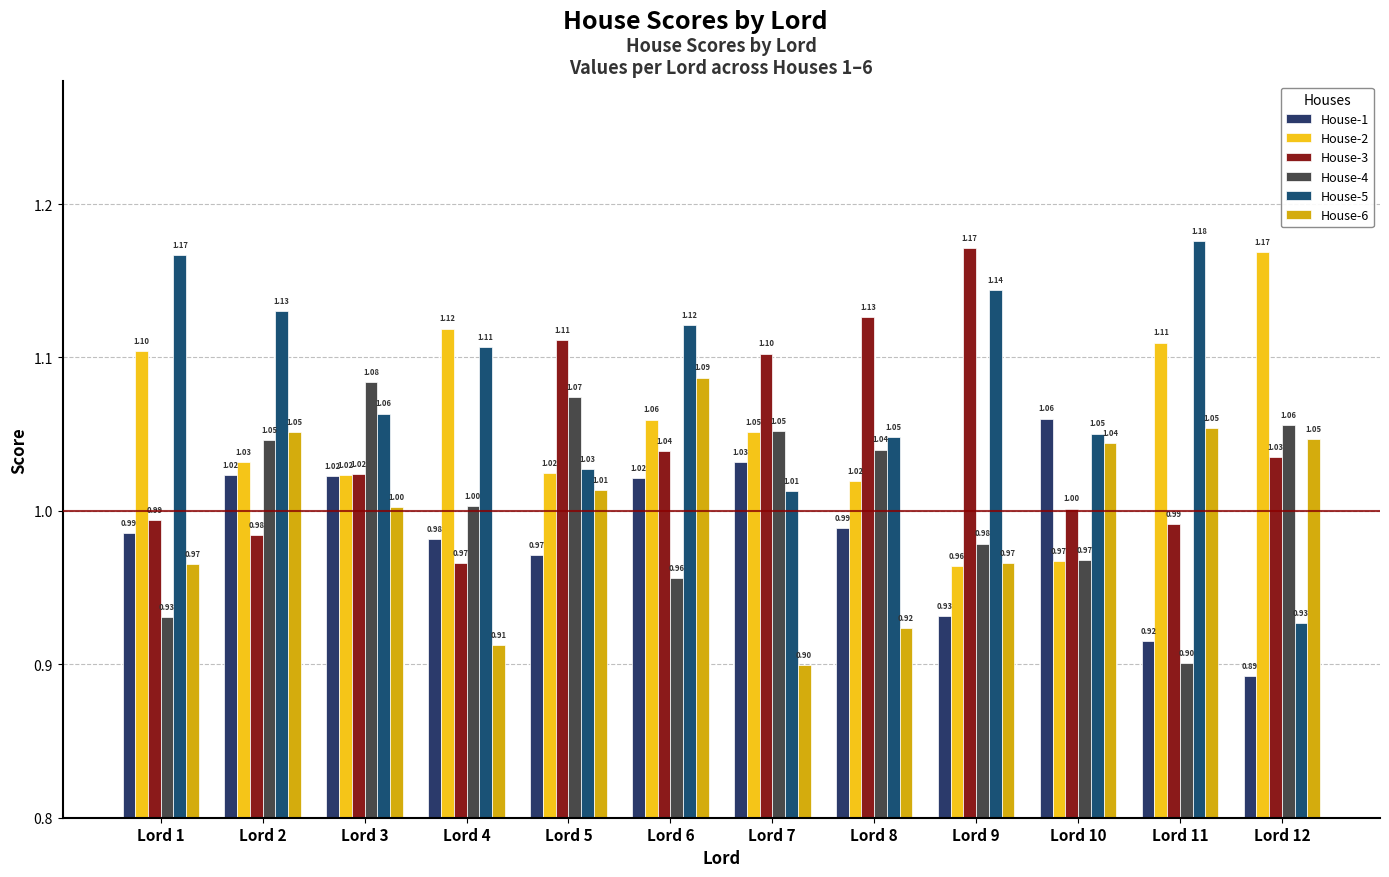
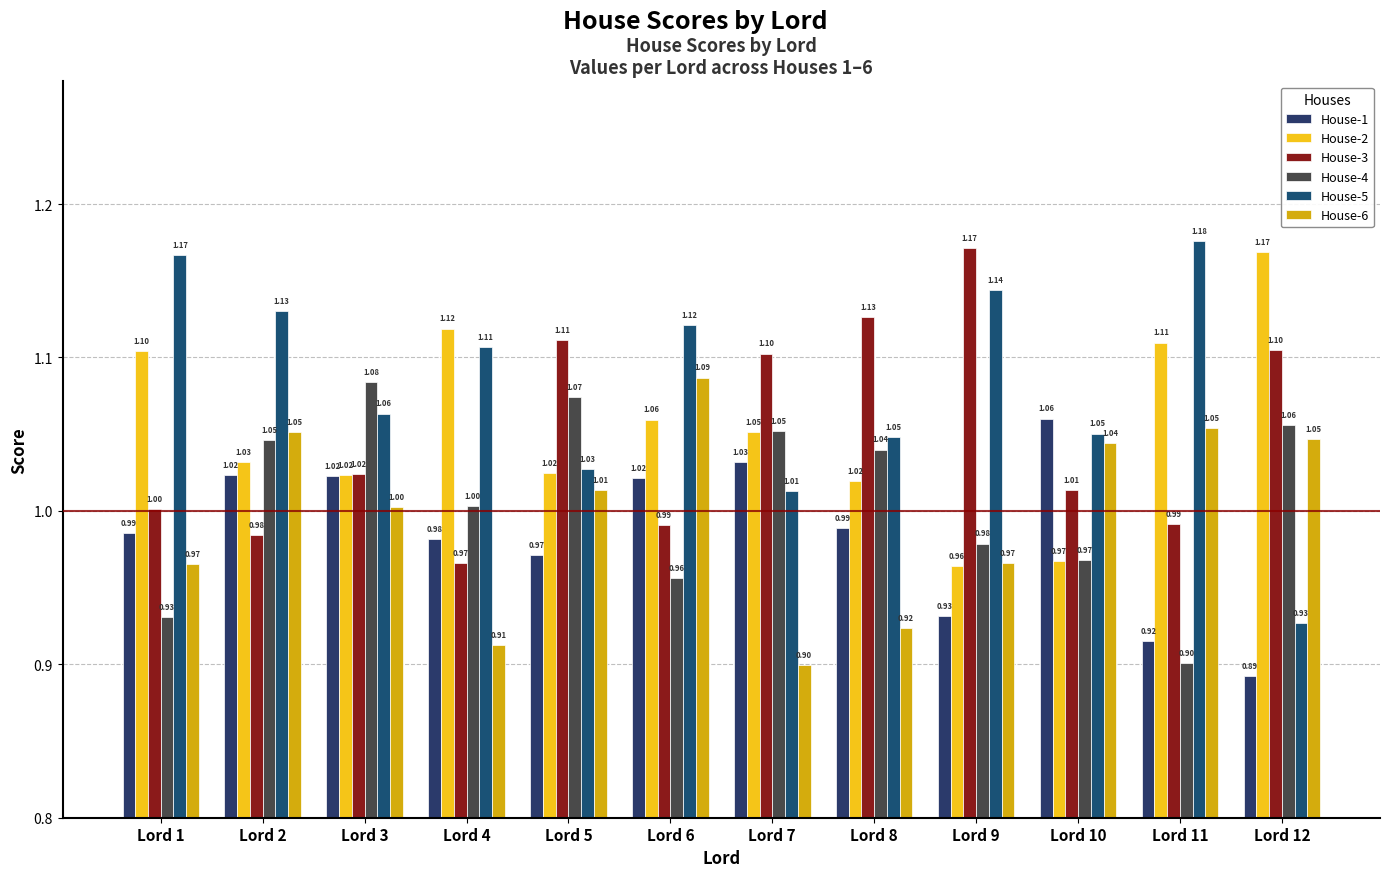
House-3, Lord 1: 0.99 -> 1.00
House-3, Lord 6: 1.04 -> 0.99
House-3, Lord 10: 1.00 -> 1.01
House-3, Lord 12: 1.03 -> 1.10
